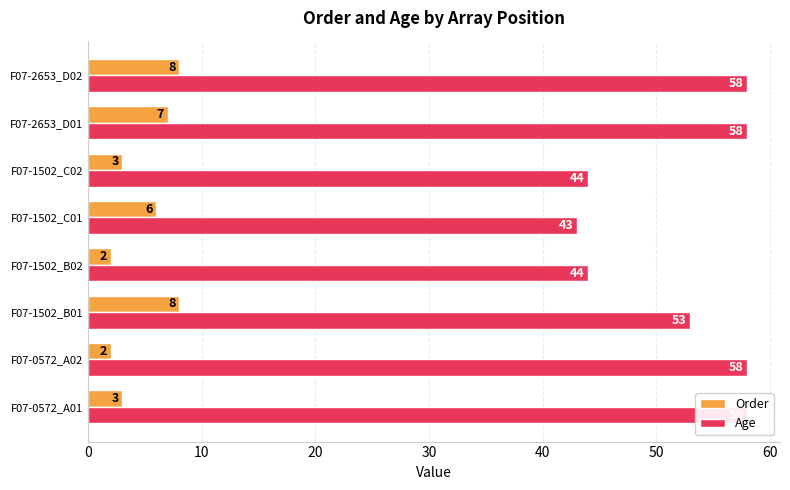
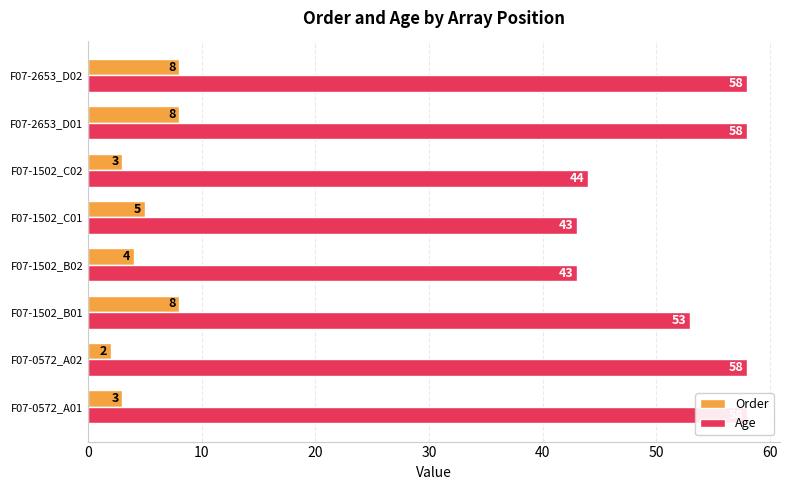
Order, F07-2653_D01: 7 -> 8
Order, F07-1502_C01: 6 -> 5
Order, F07-1502_B02: 2 -> 4
Age, F07-1502_B02: 44 -> 43
